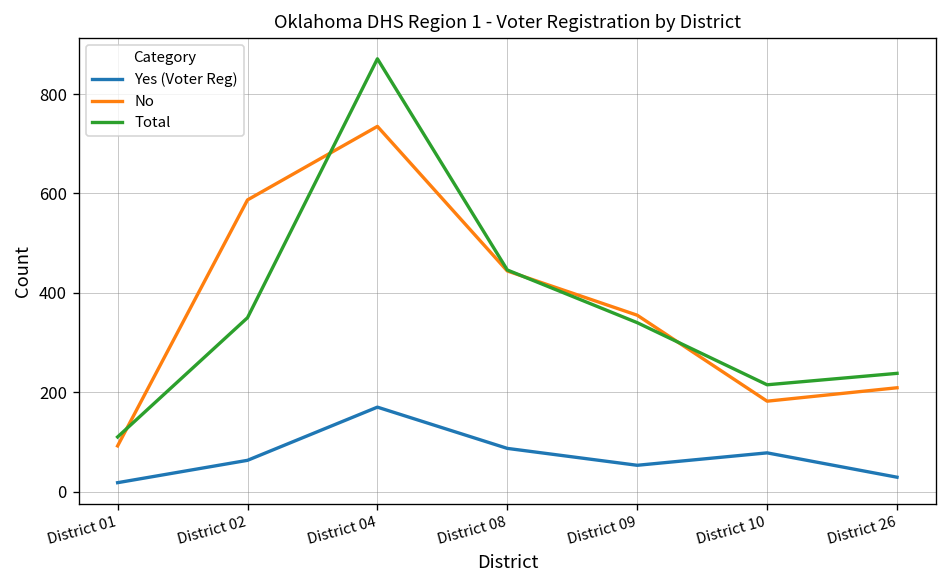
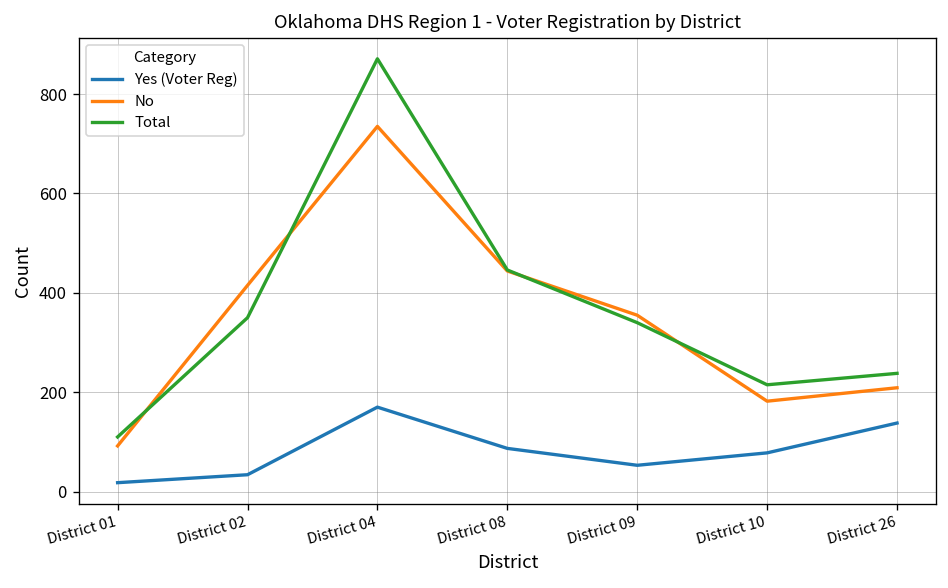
Yes (Voter Reg), District 02: 60 -> 30
No, District 02: 590 -> 420
Yes (Voter Reg), District 26: 30 -> 140
